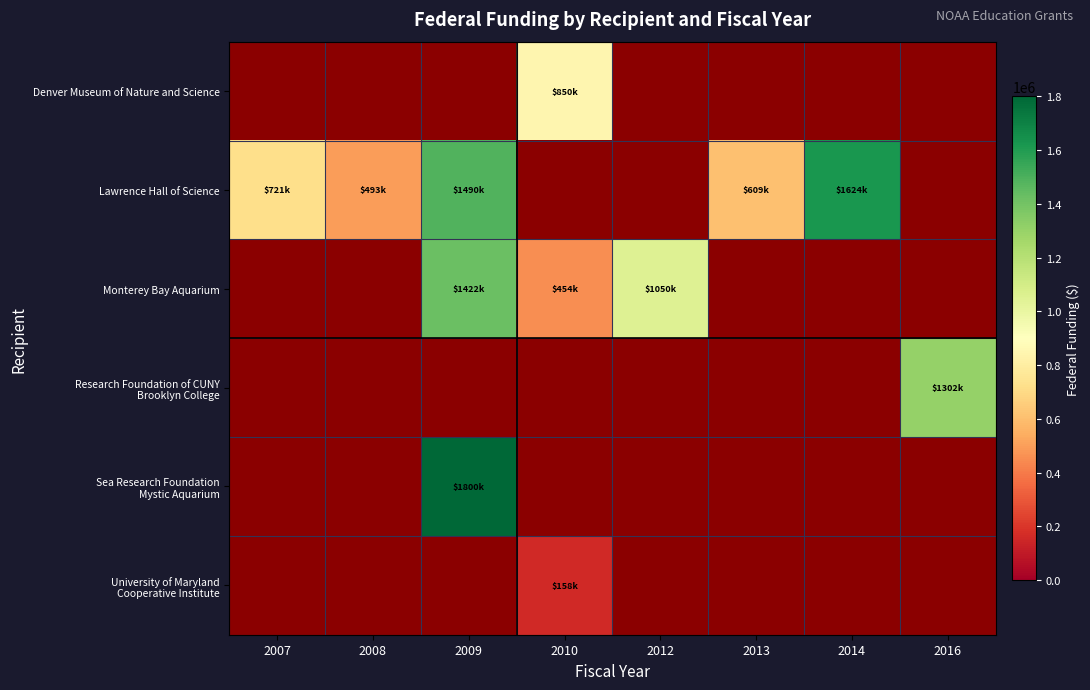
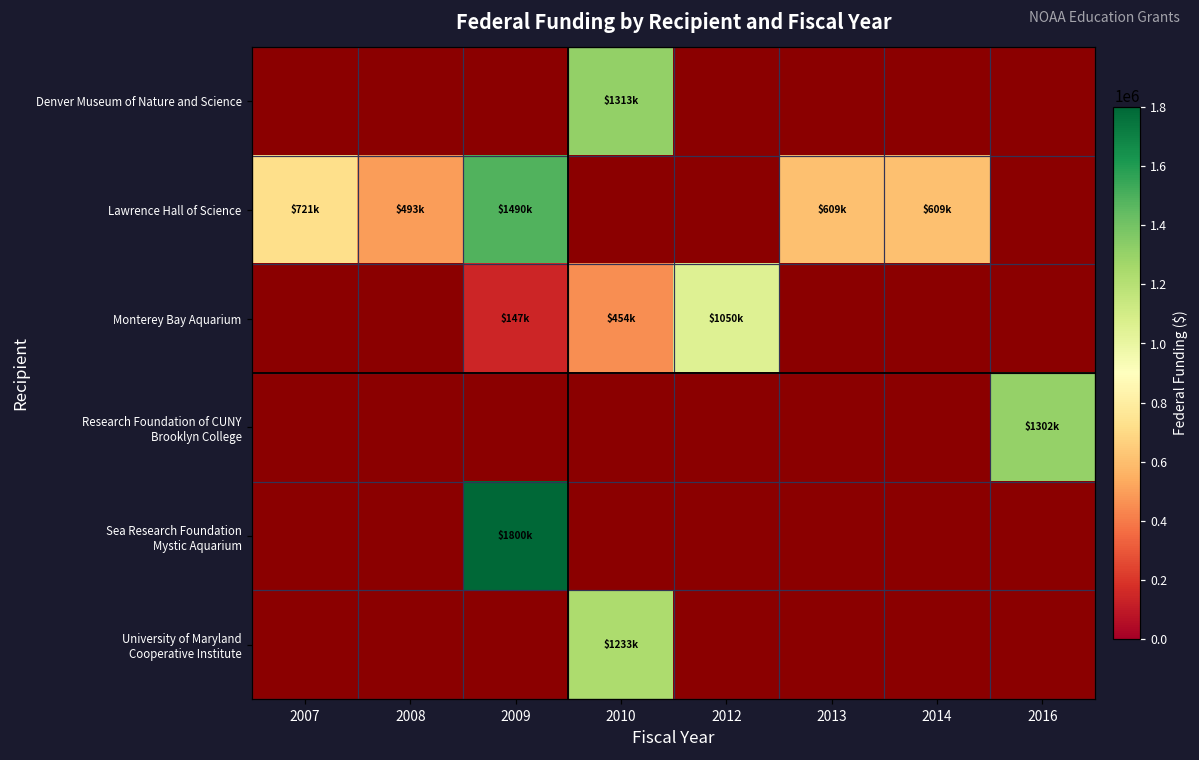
Denver Museum of Nature and Science, 2010: $850k -> $1313k
Lawrence Hall of Science, 2014: $1624k -> $609k
Monterey Bay Aquarium, 2009: $1422k -> $147k
University of Maryland Cooperative Institute, 2010: $158k -> $1233k
